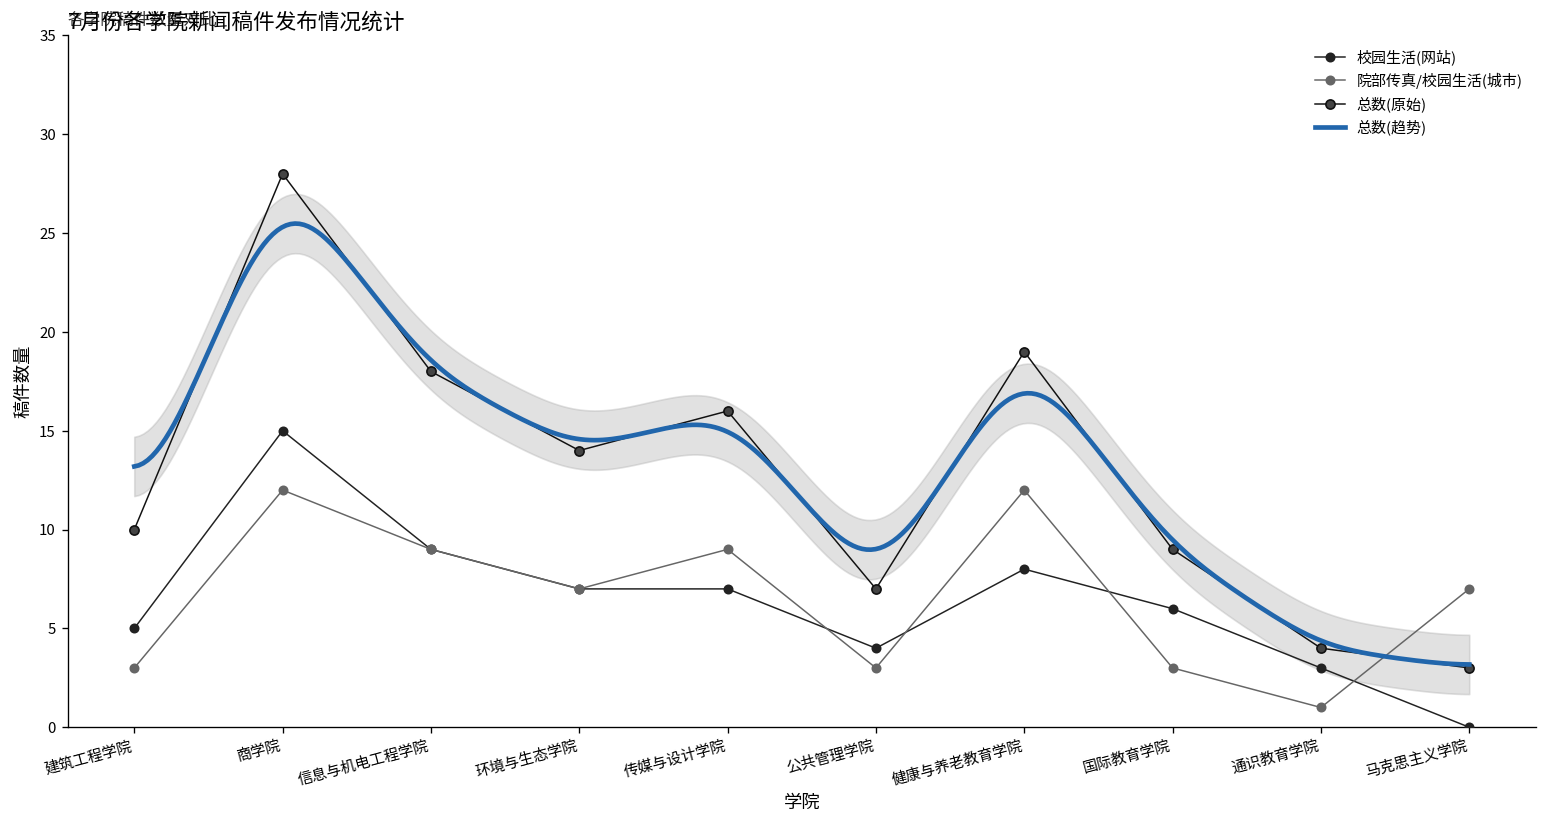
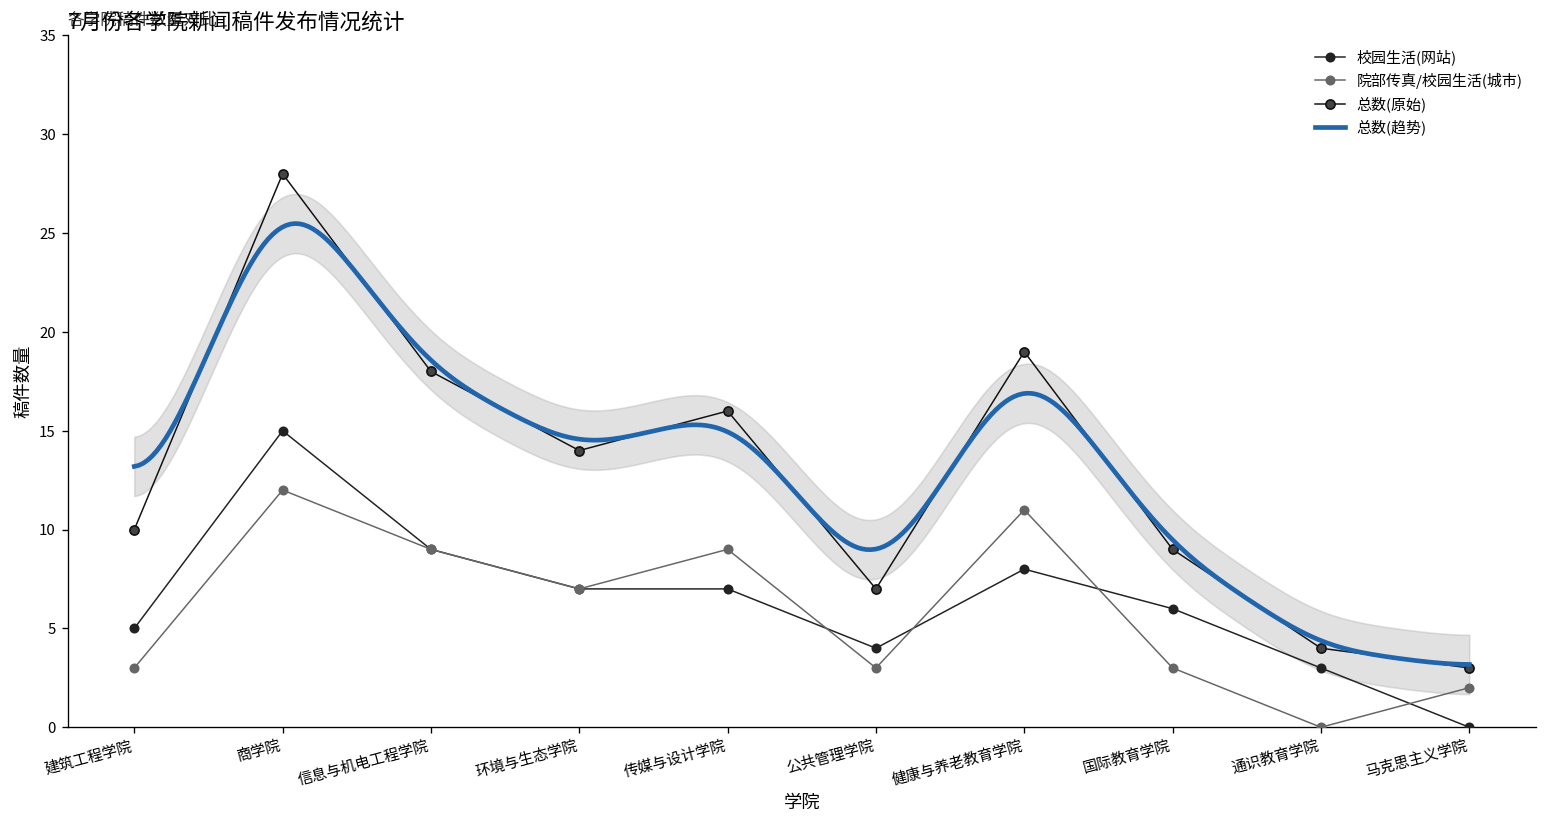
院部传真/校园生活(城市), 健康与养老教育学院: 12 -> 11
院部传真/校园生活(城市), 通识教育学院: 1 -> 0
院部传真/校园生活(城市), 马克思主义学院: 7 -> 2
